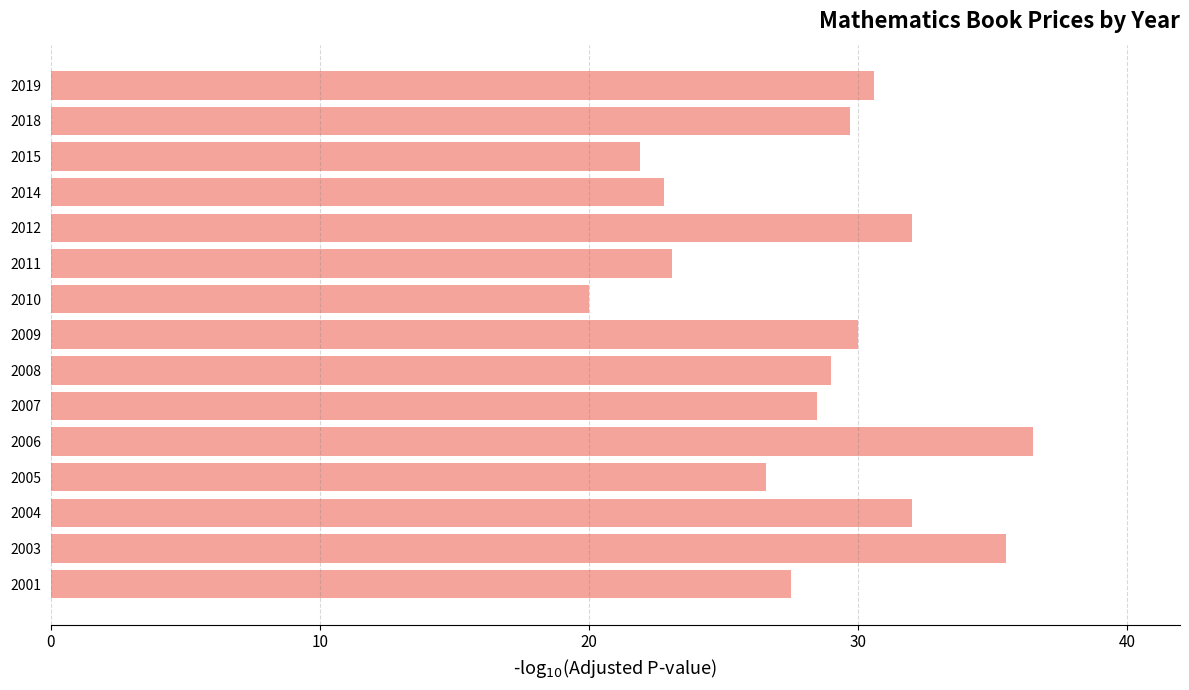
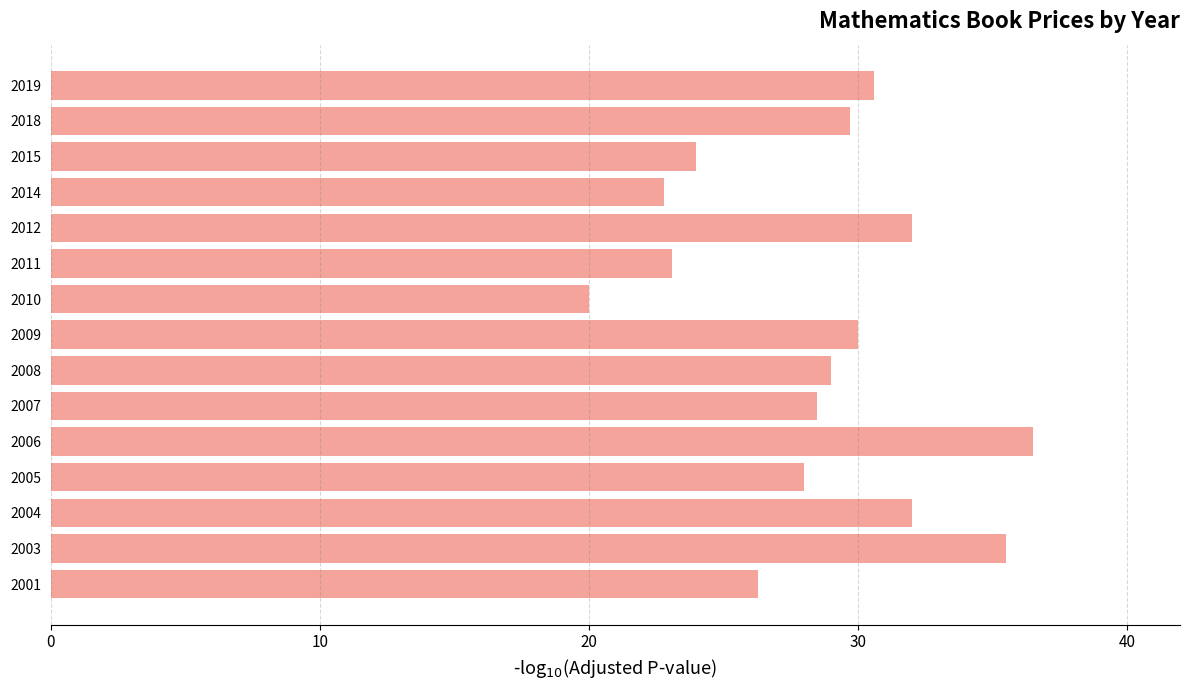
2015: 21.9 -> 24.0
2005: 26.6 -> 28.0
2001: 27.5 -> 26.3
